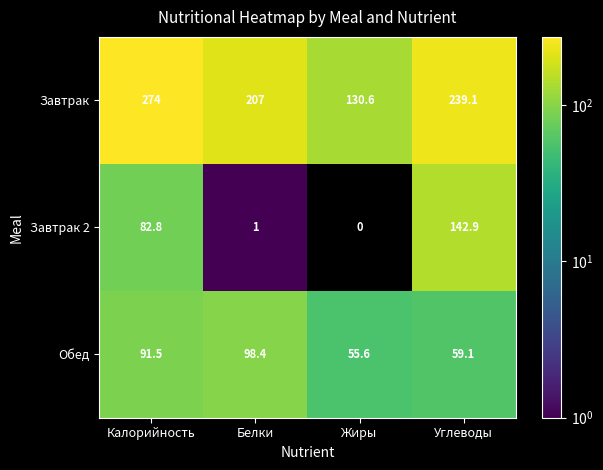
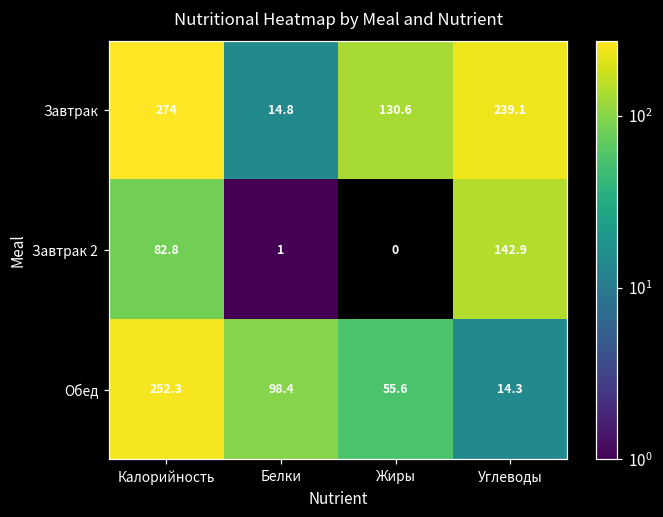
Завтрак, Белки: 207 -> 14.8
Обед, Калорийность: 91.5 -> 252.3
Обед, Углеводы: 59.1 -> 14.3
